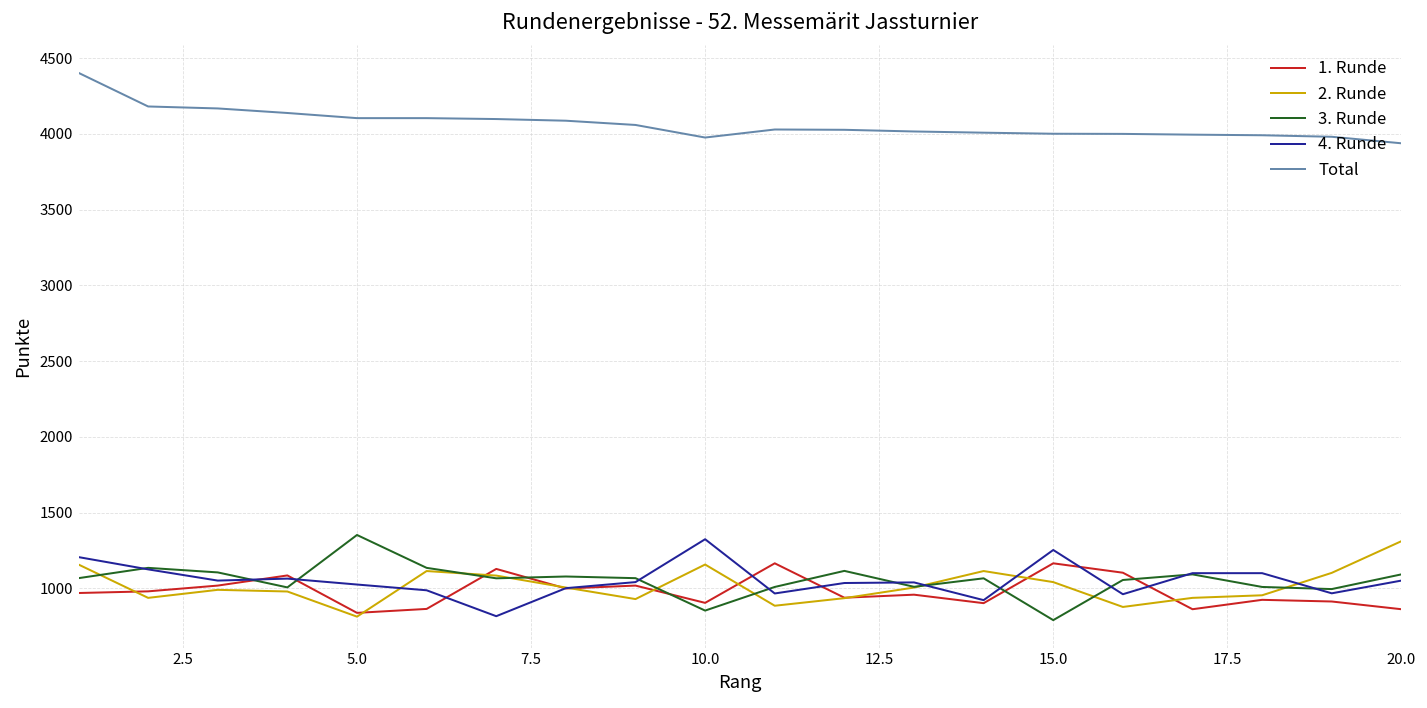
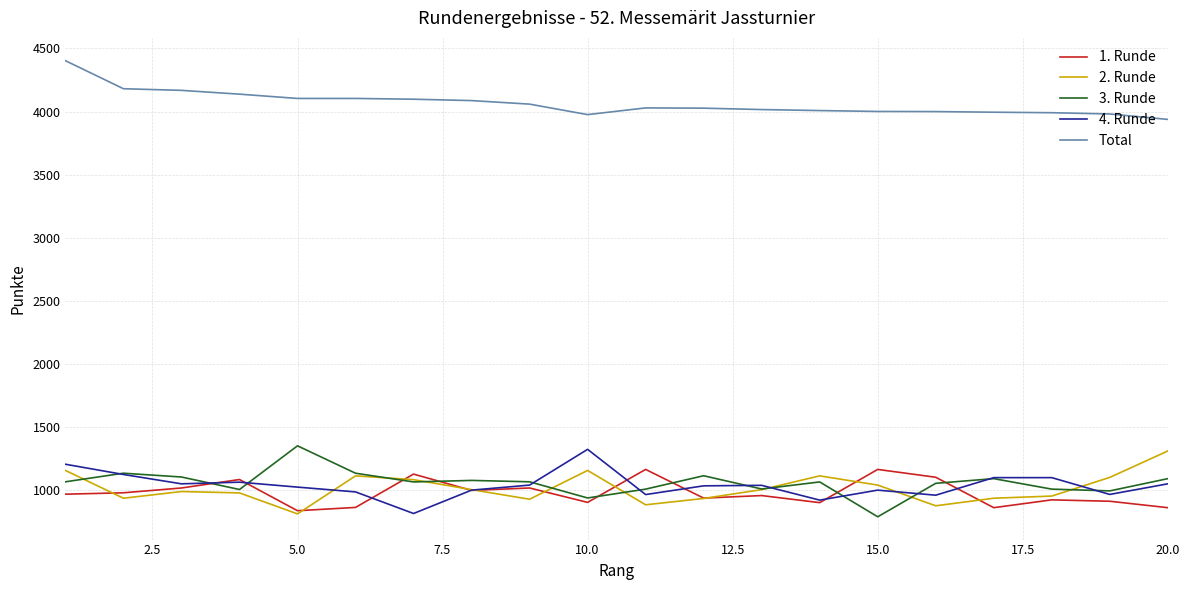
3. Runde, 10.0: 850 -> 940
4. Runde, 15.0: 1250 -> 1000
